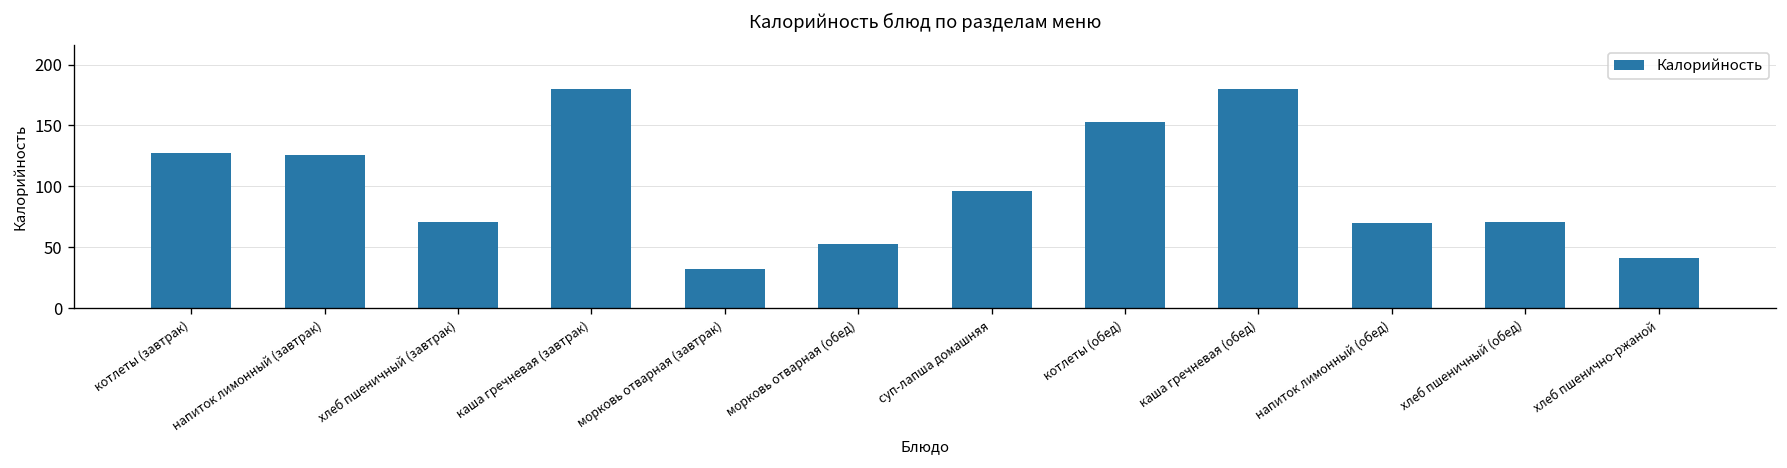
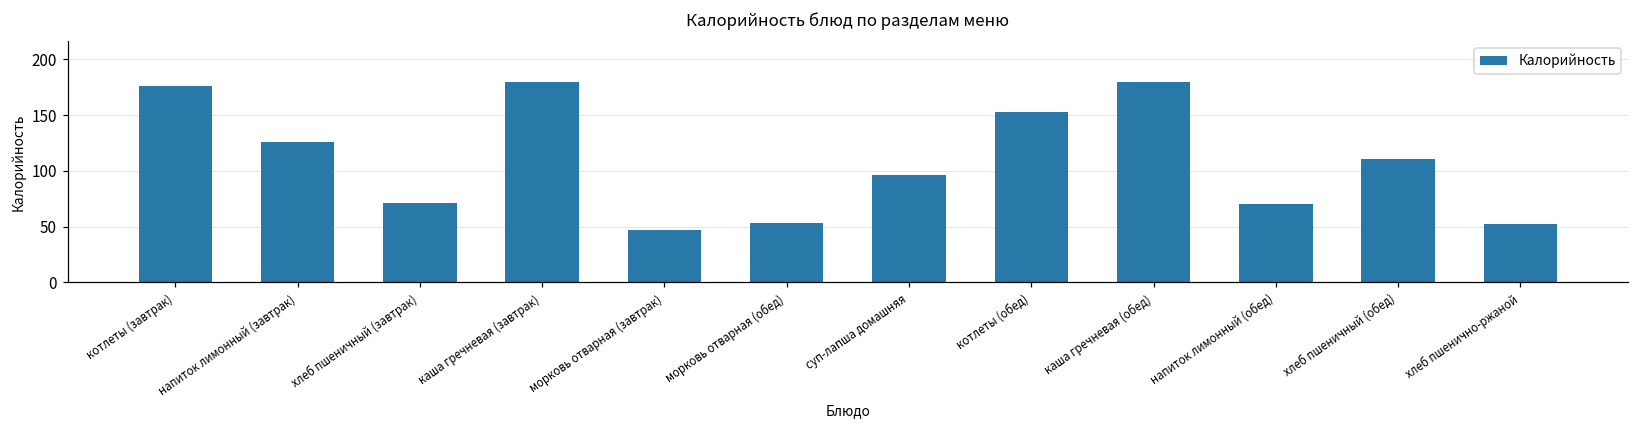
котлеты (завтрак): 127 -> 176
морковь отварная (завтрак): 32 -> 47
хлеб пшеничный (обед): 71 -> 111
хлеб пшенично-ржаной: 41 -> 52
